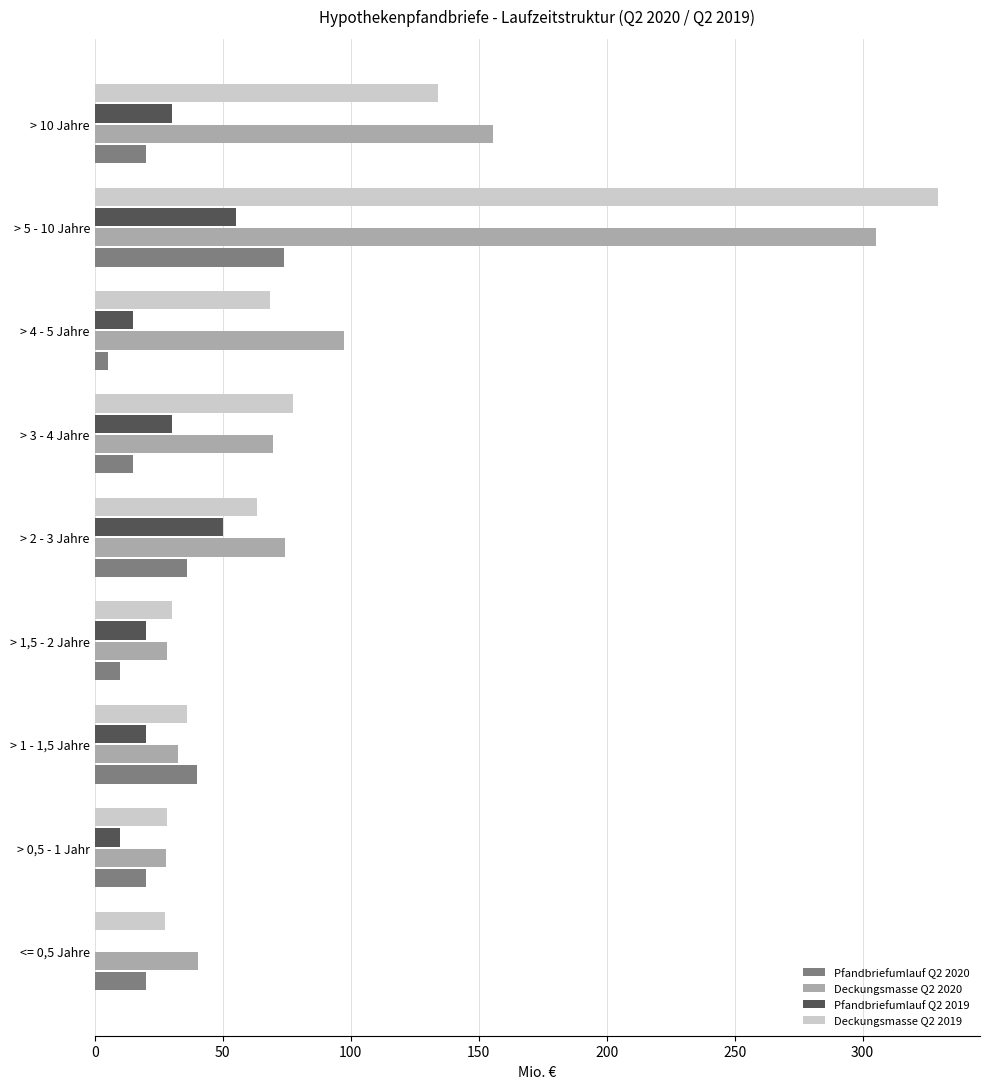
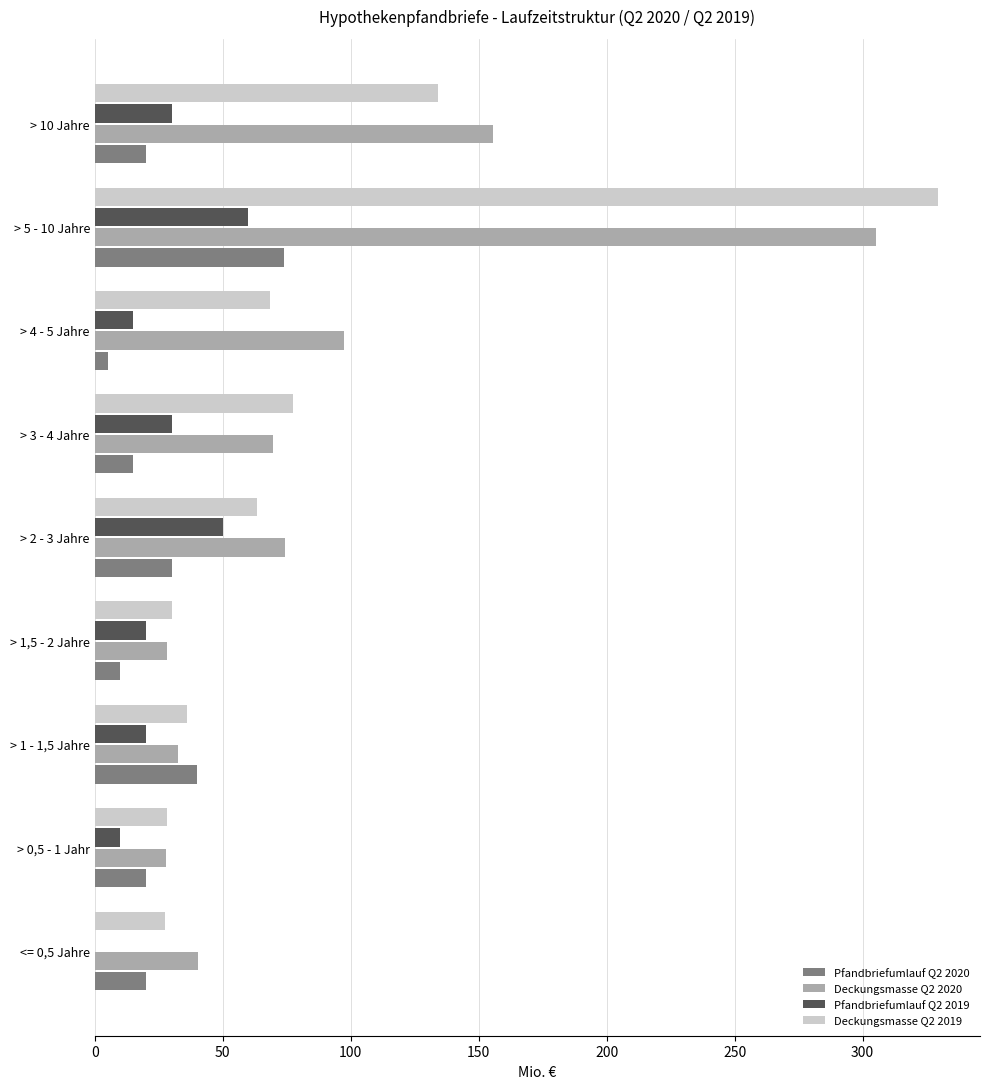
Pfandbriefumlauf Q2 2019, > 5 - 10 Jahre: 55 -> 60
Pfandbriefumlauf Q2 2020, > 2 - 3 Jahre: 36 -> 30
